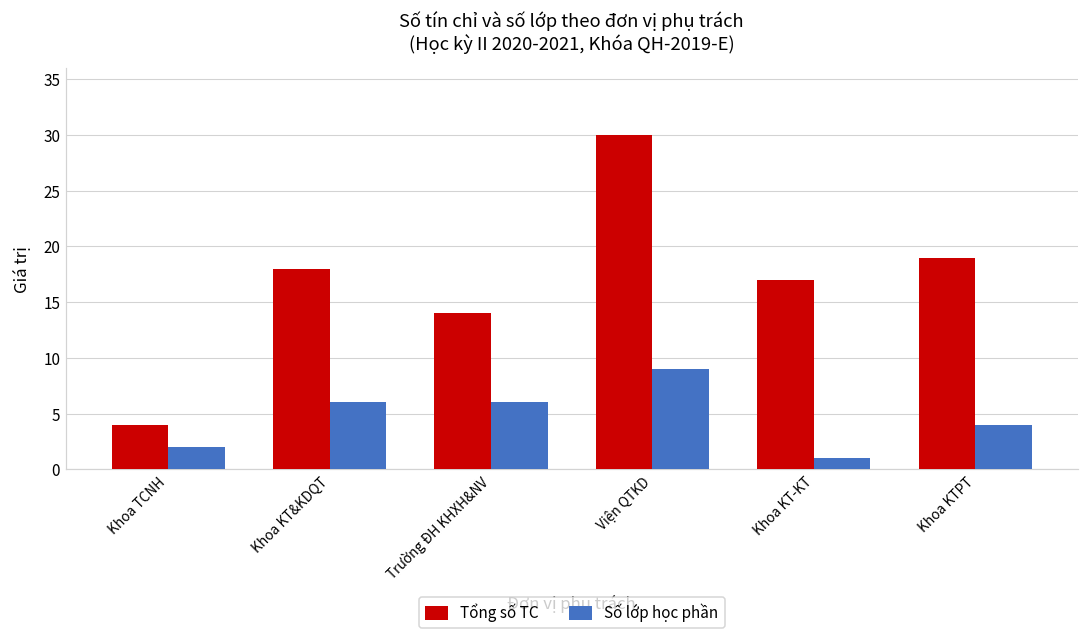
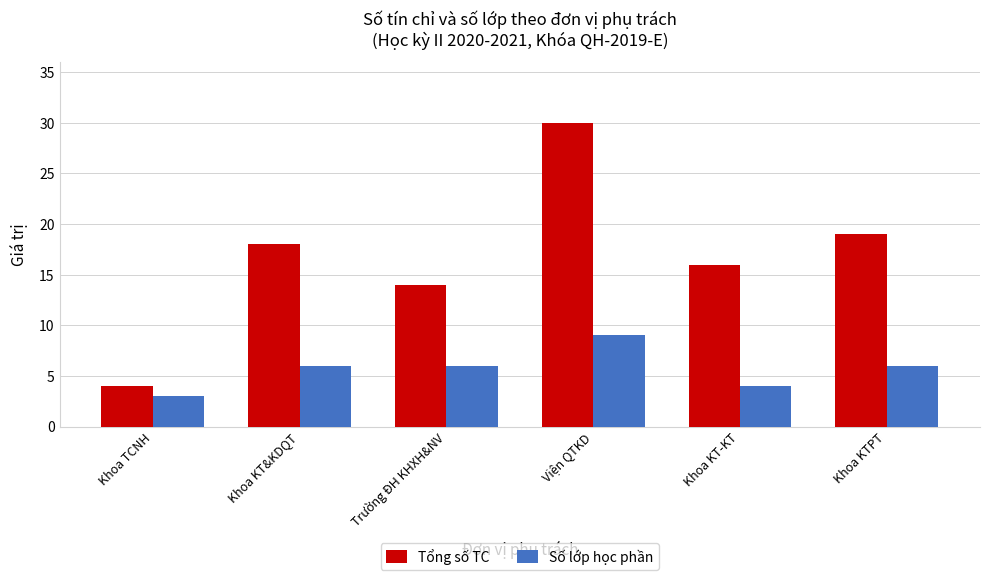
Số lớp học phần, Khoa TCNH: 2 -> 3
Tổng số TC, Khoa KT-KT: 17 -> 16
Số lớp học phần, Khoa KT-KT: 1 -> 4
Số lớp học phần, Khoa KTPT: 4 -> 6
